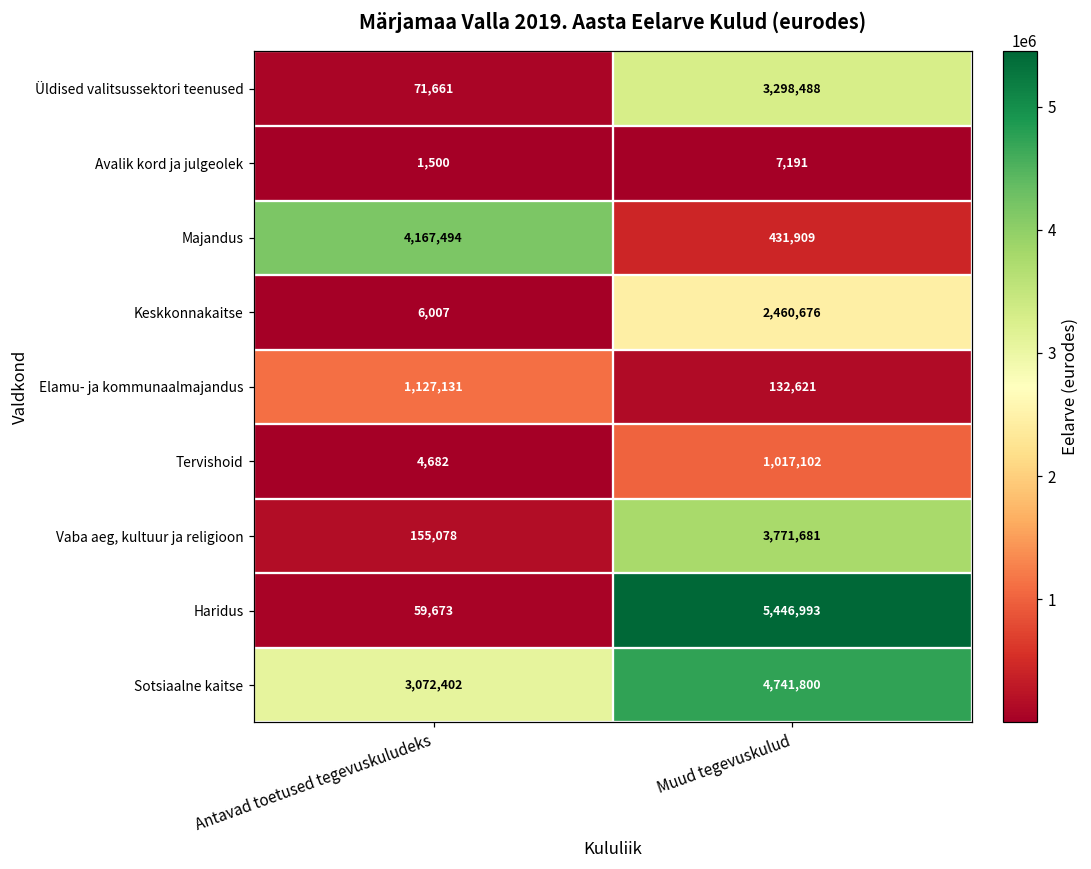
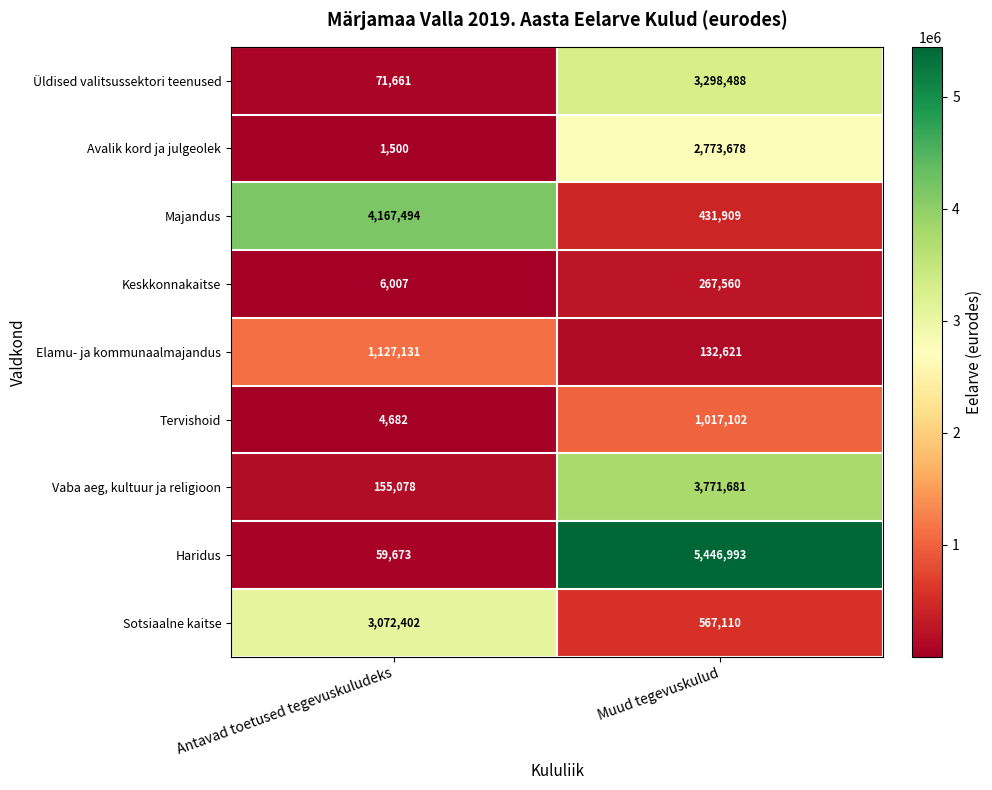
Avalik kord ja julgeolek, Muud tegevuskulud: 7,191 -> 2,773,678
Keskkonnakaitse, Muud tegevuskulud: 2,460,676 -> 267,560
Sotsiaalne kaitse, Muud tegevuskulud: 4,741,800 -> 567,110
